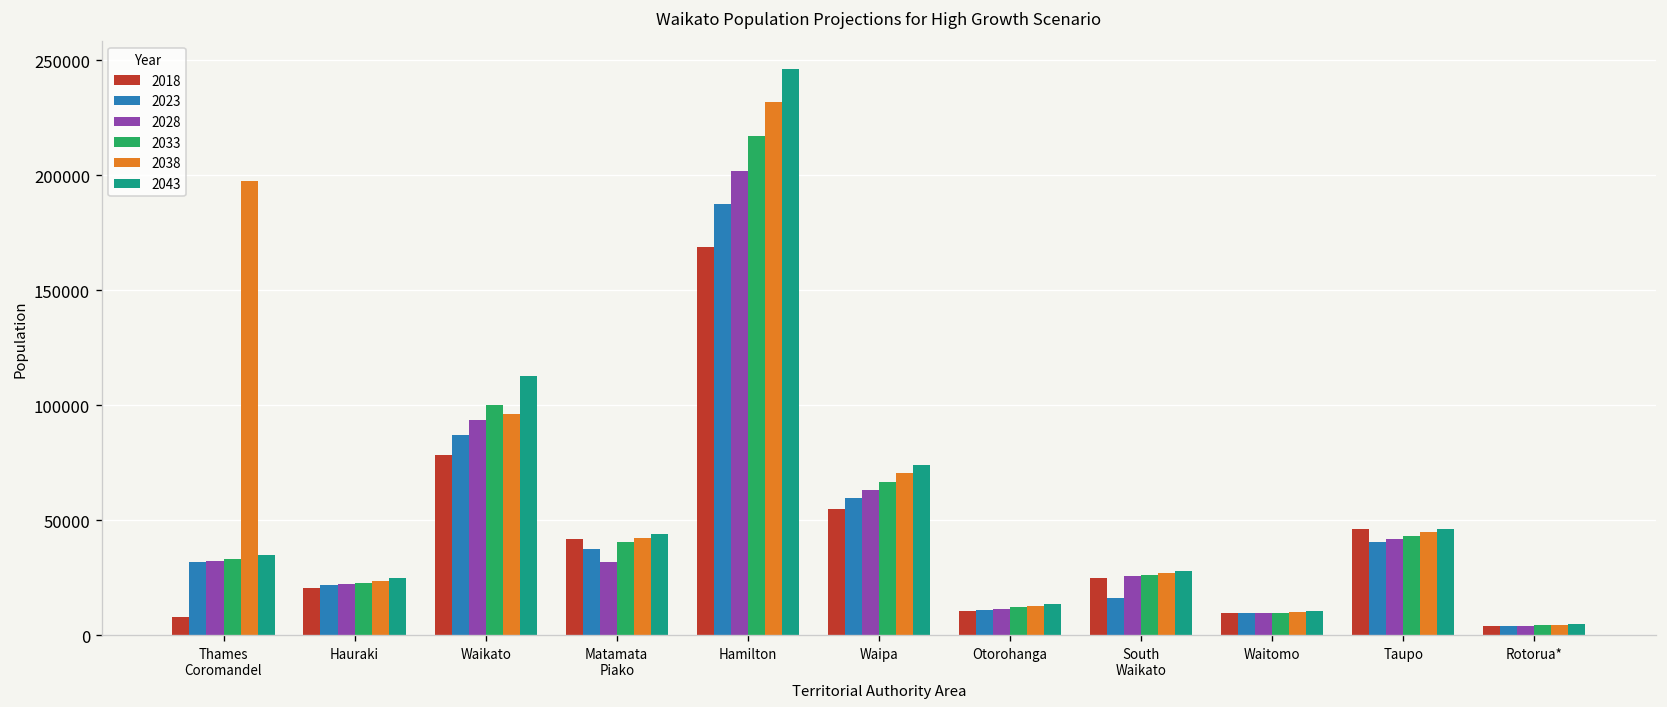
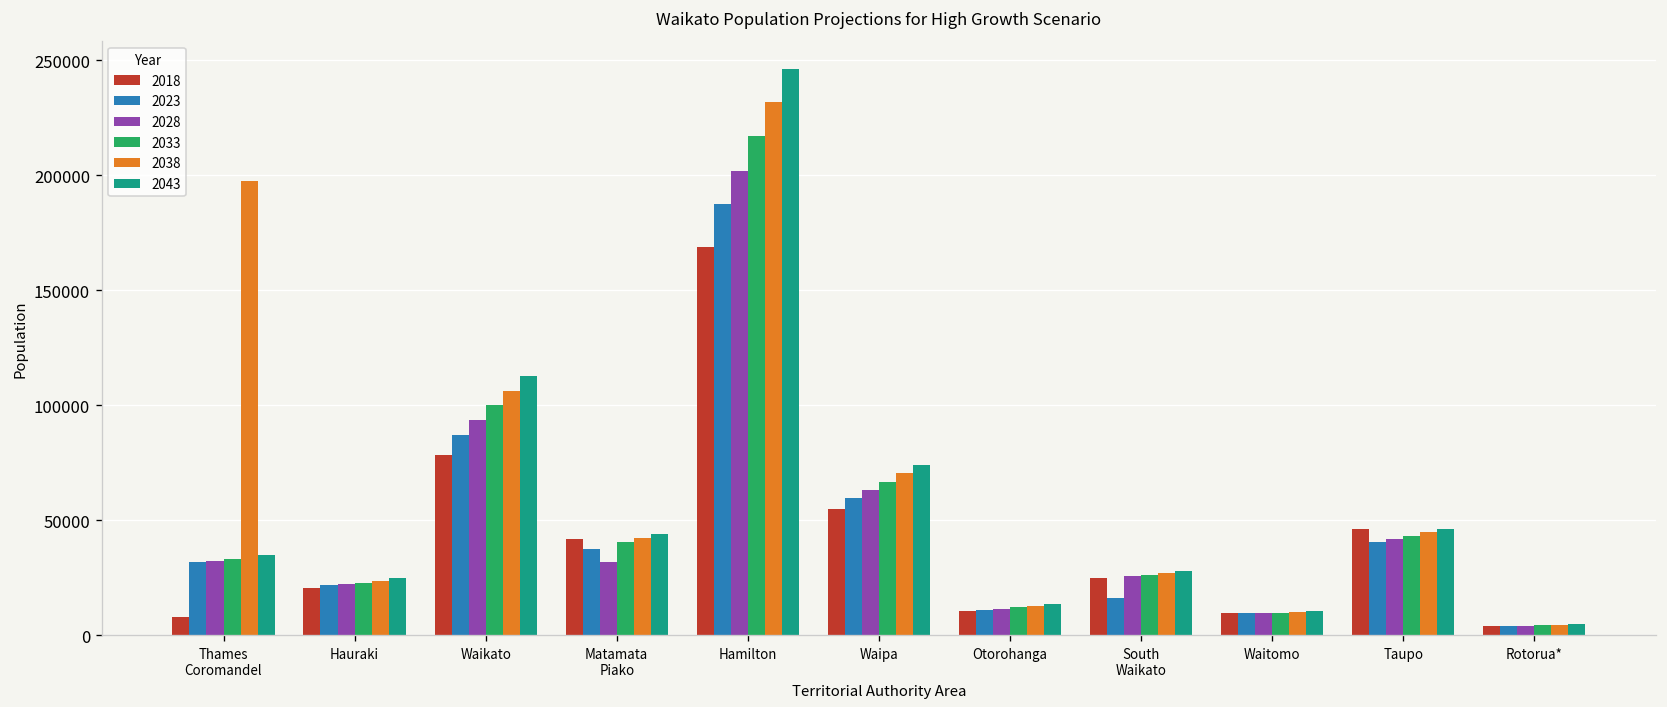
2038, Waikato: 96000 -> 106000
